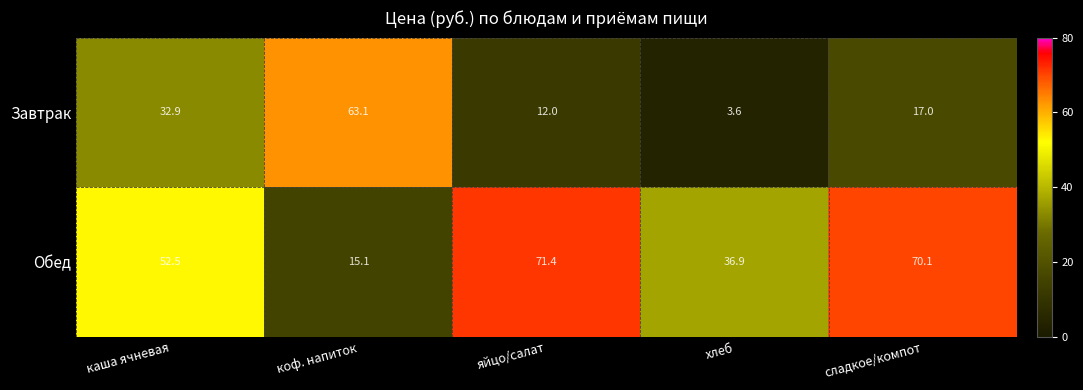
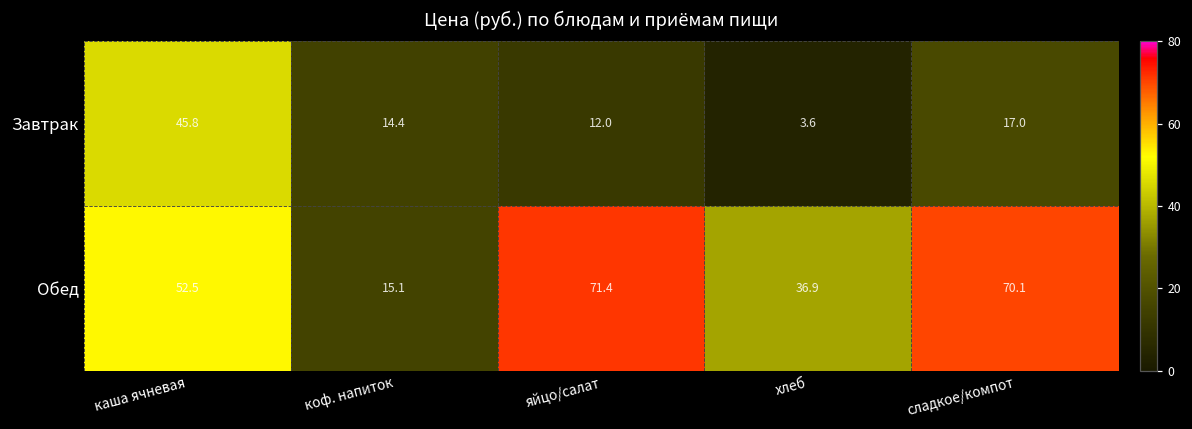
Завтрак, каша ячневая: 32.9 -> 45.8
Завтрак, коф. напиток: 63.1 -> 14.4
